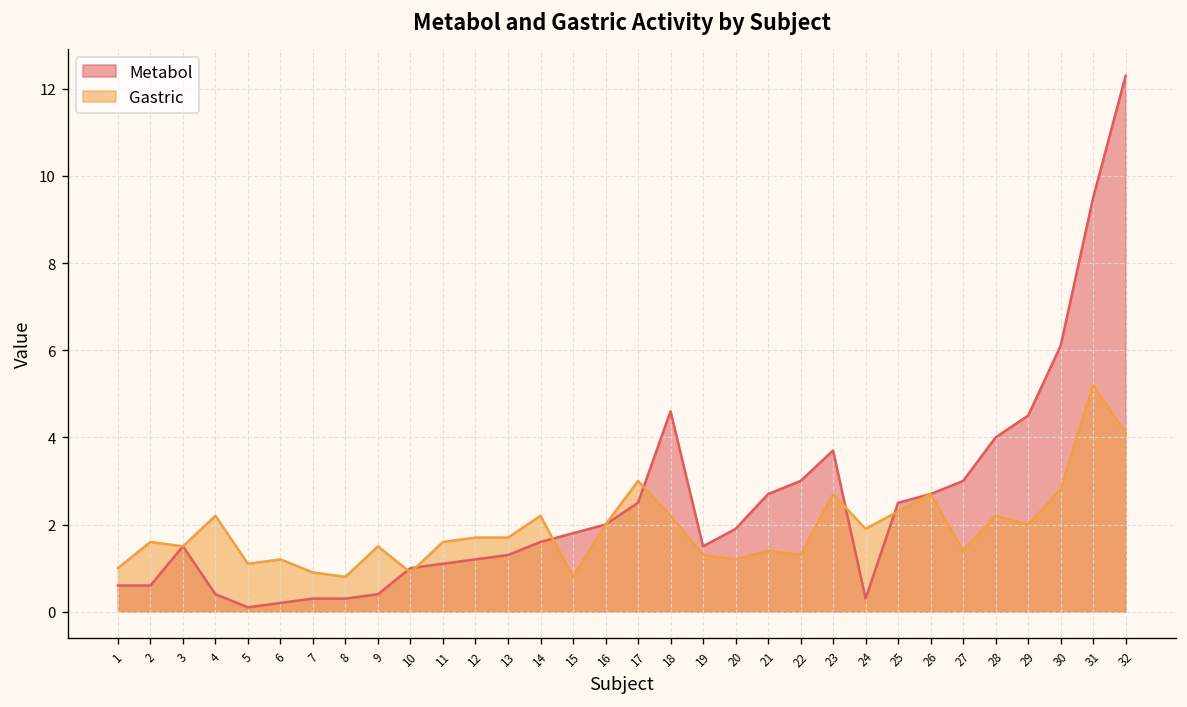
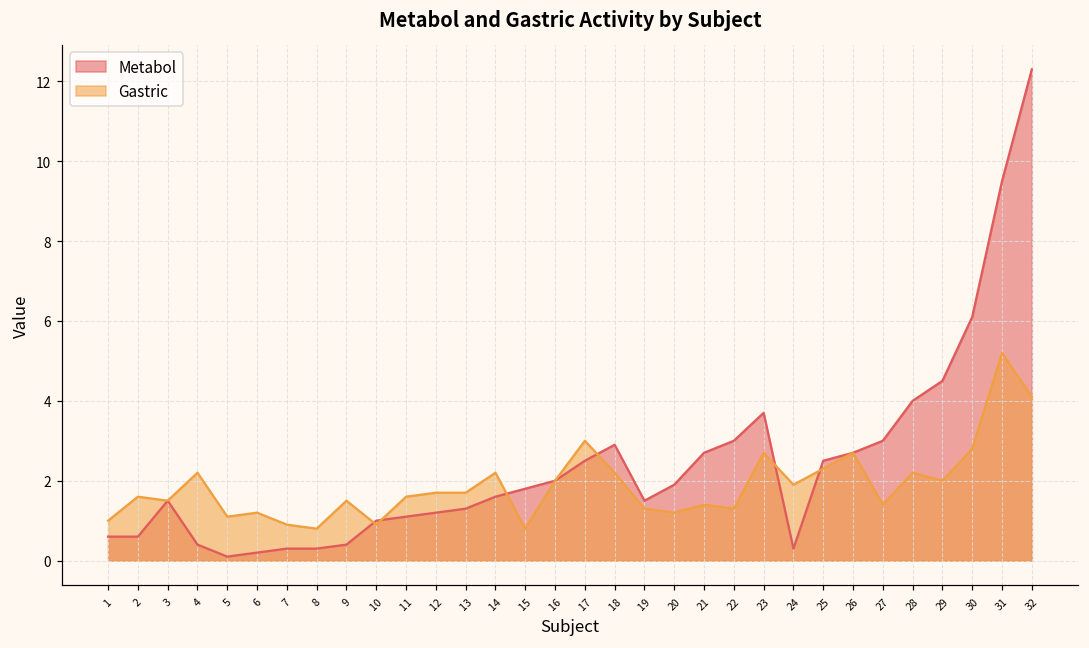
Metabol, 18: 4.6 -> 2.9
